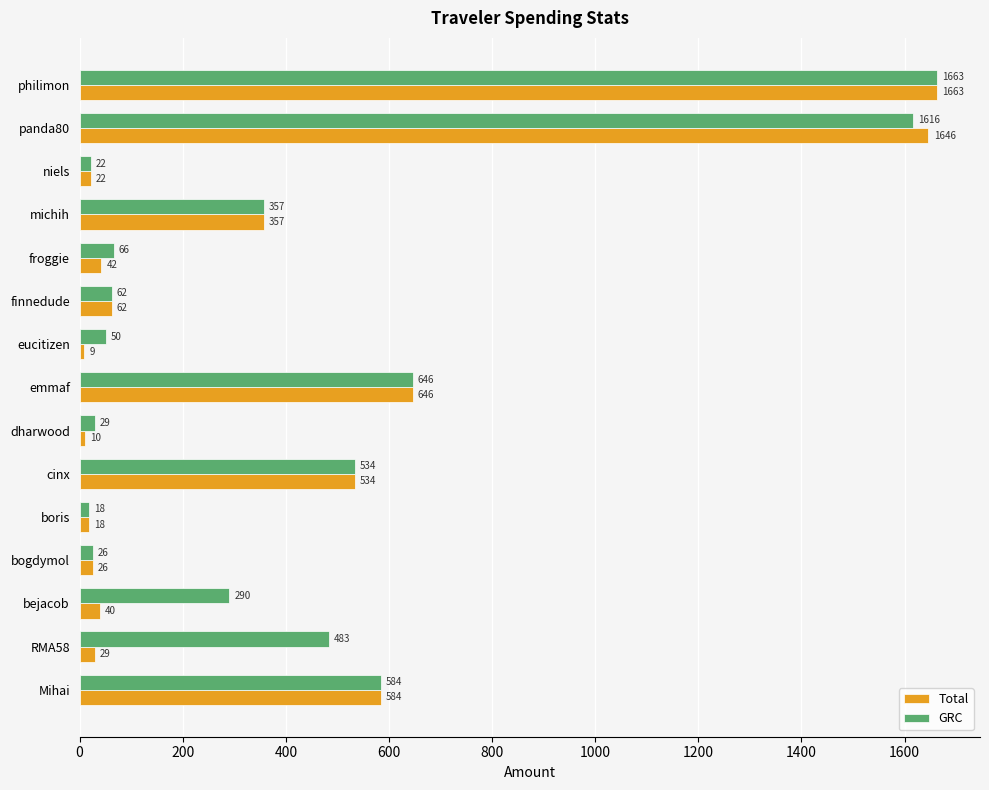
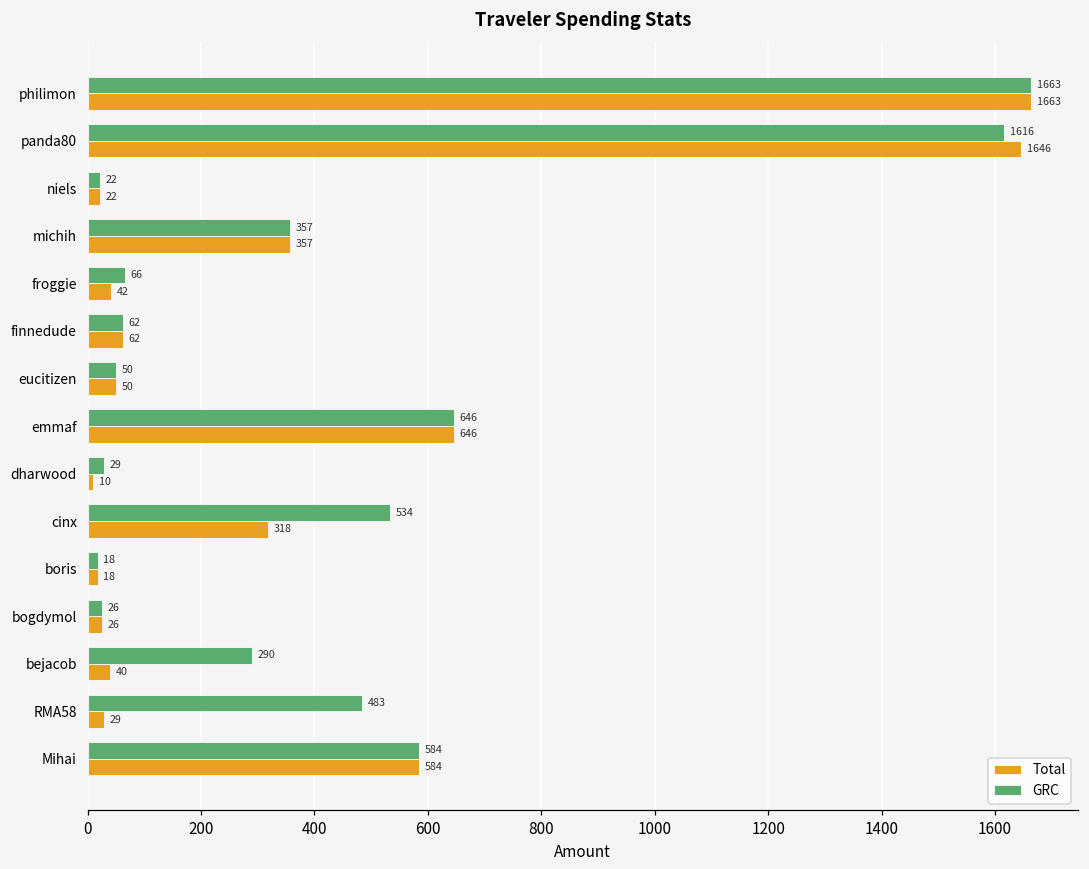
Total, eucitizen: 9 -> 50
Total, cinx: 534 -> 318
